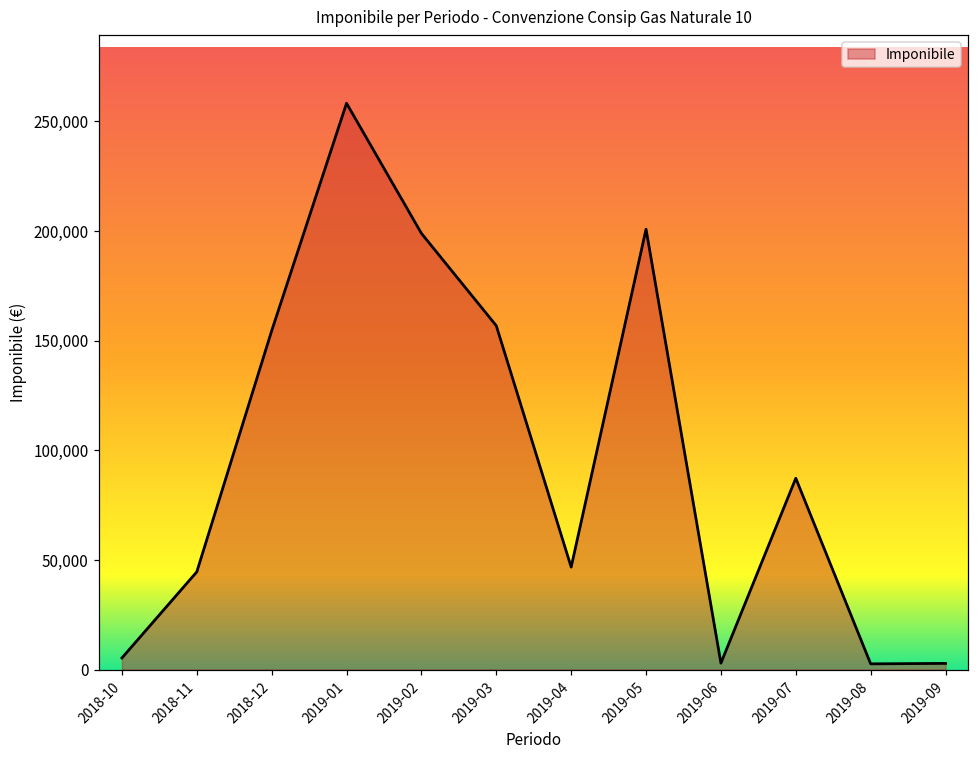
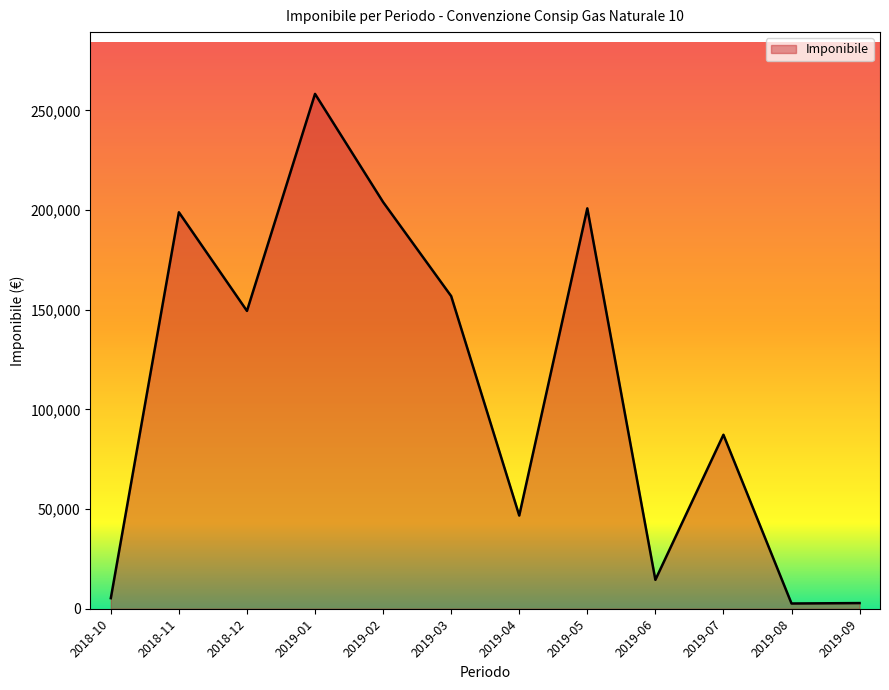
2018-11: 45,000 -> 199,000
2018-12: 155,000 -> 149,000
2019-02: 199,000 -> 204,000
2019-06: 3,000 -> 14,000
